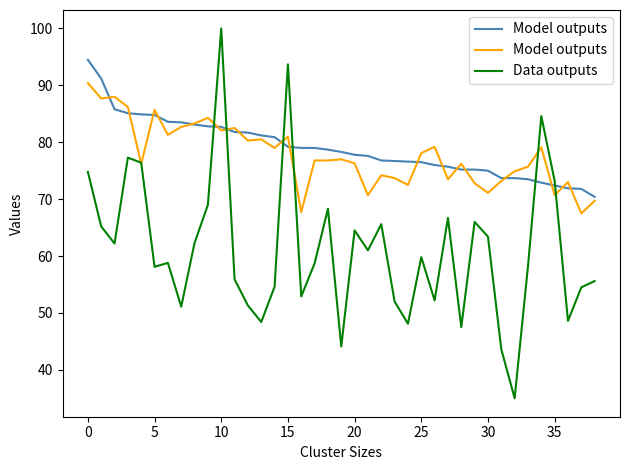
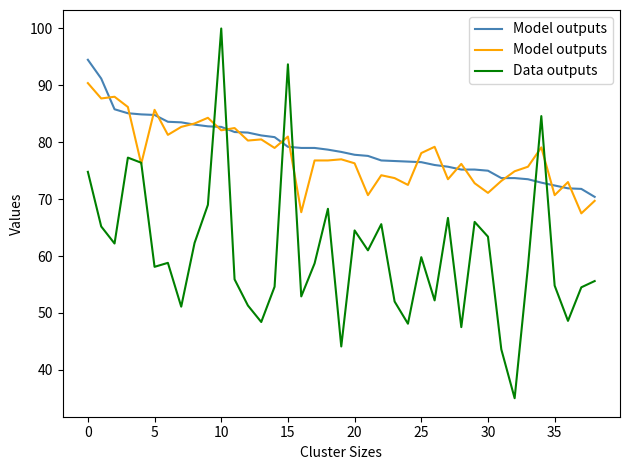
Data outputs, 35: 73 -> 55
